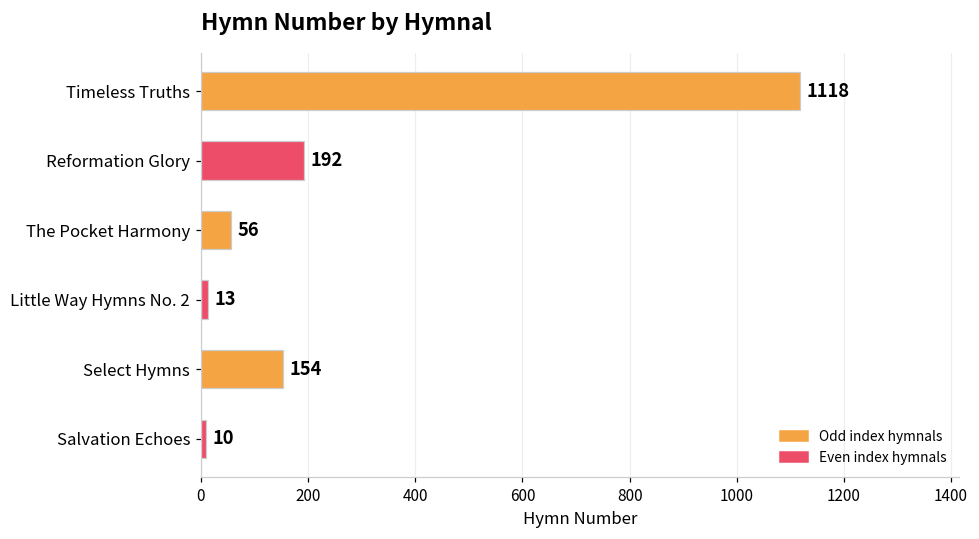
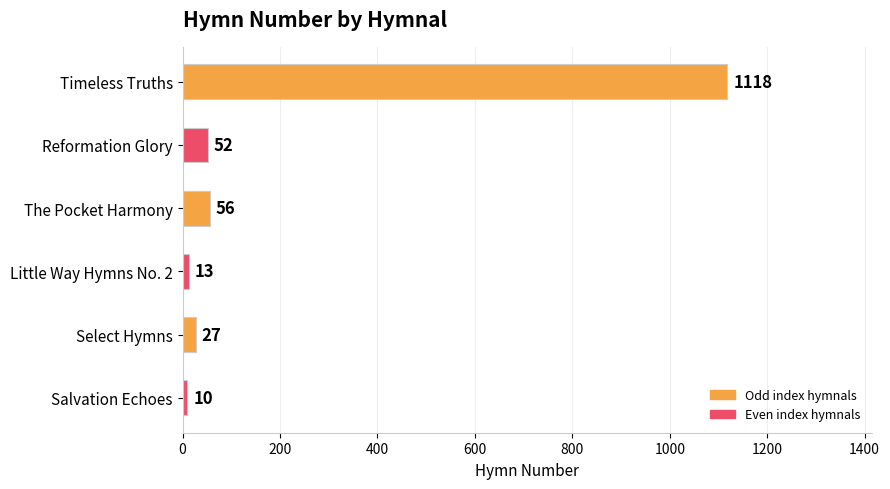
Reformation Glory: 192 -> 52
Select Hymns: 154 -> 27
